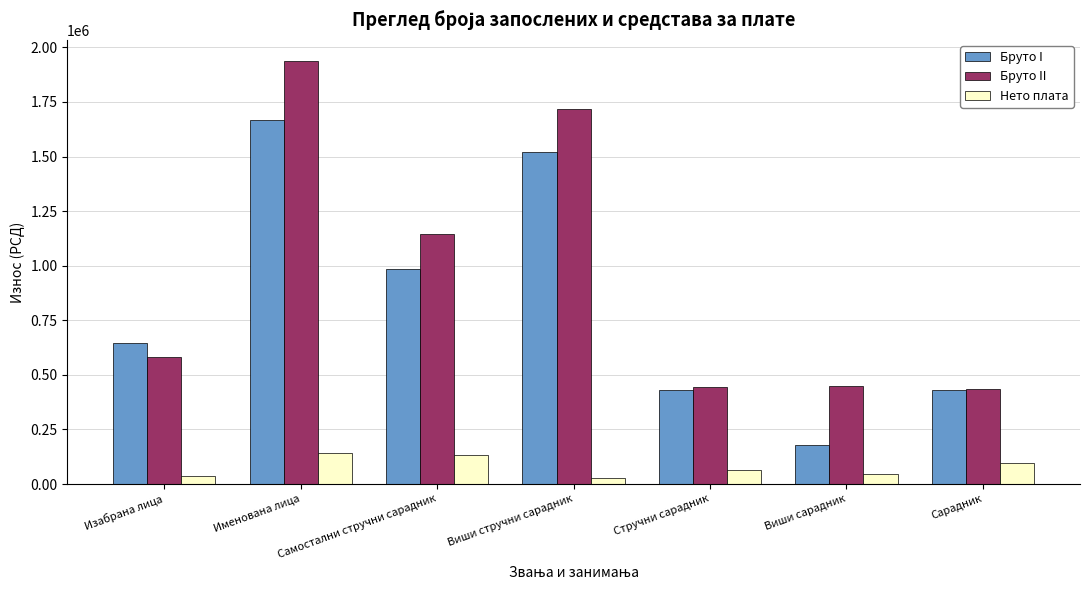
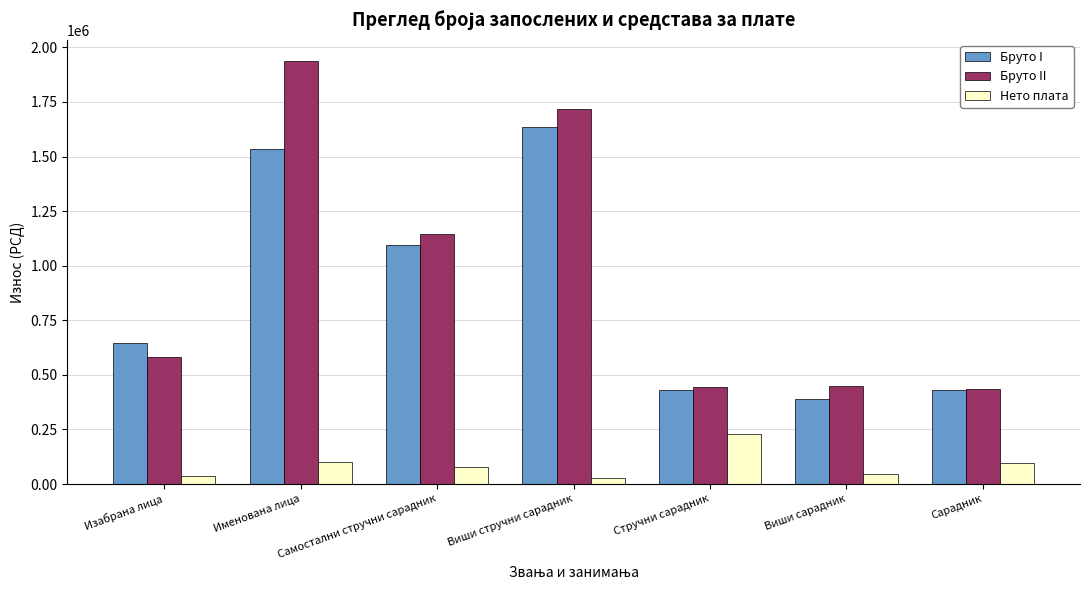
Бруто I, Именована лица: 1670000 -> 1540000
Нето плата, Именована лица: 140000 -> 100000
Бруто I, Самостални стручни сарадник: 980000 -> 1100000
Нето плата, Самостални стручни сарадник: 130000 -> 80000
Бруто I, Виши стручни сарадник: 1520000 -> 1630000
Нето плата, Стручни сарадник: 60000 -> 230000
Бруто I, Виши сарадник: 180000 -> 390000
